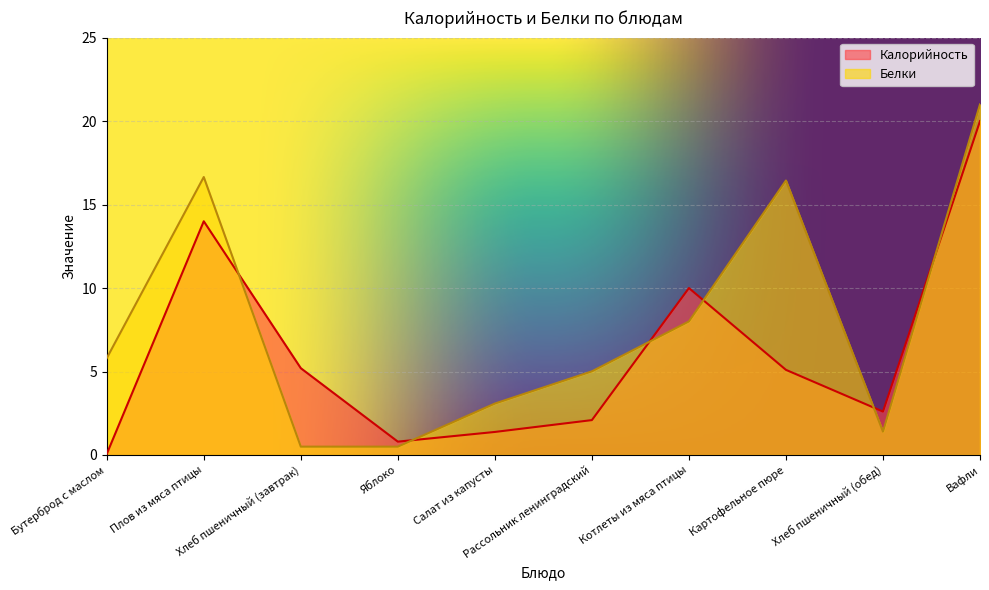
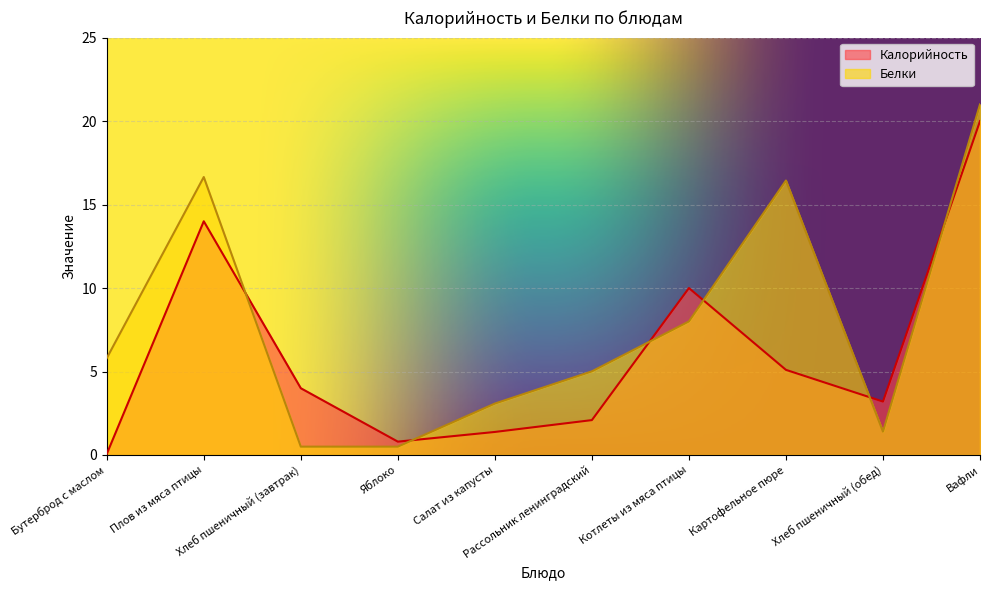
Калорийность, Хлеб пшеничный (завтрак): 5.2 -> 4.0
Калорийность, Хлеб пшеничный (обед): 2.6 -> 3.2
